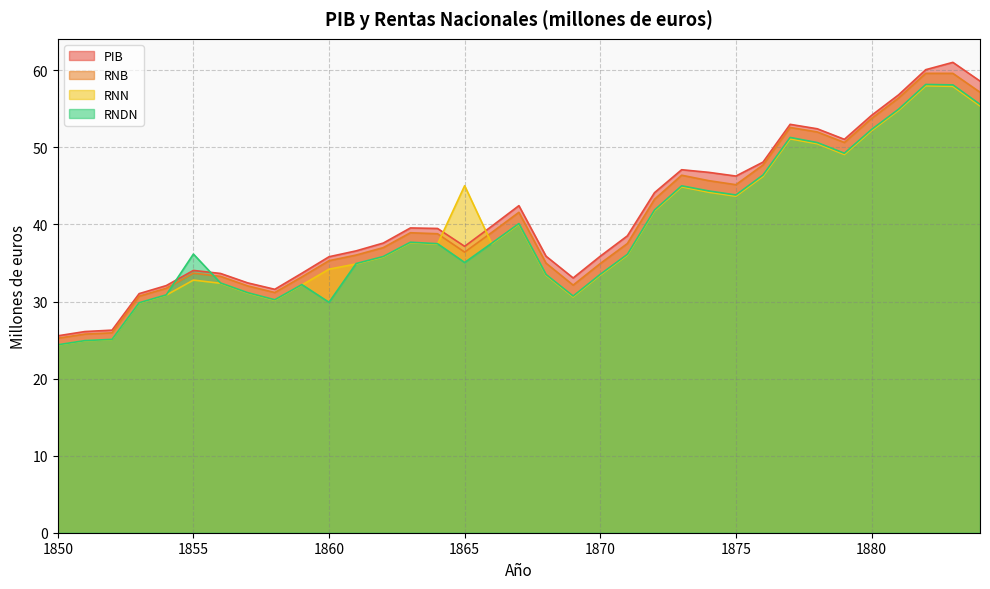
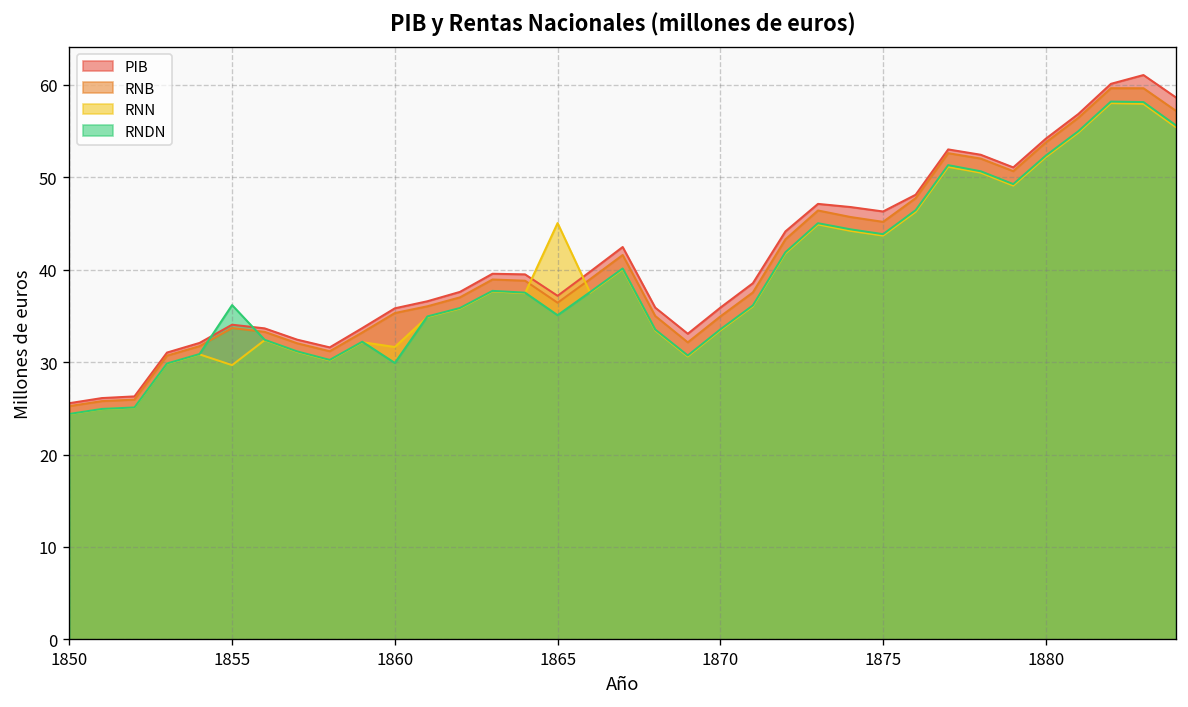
RNN, 1855: 33 -> 30
RNN, 1860: 34 -> 32
